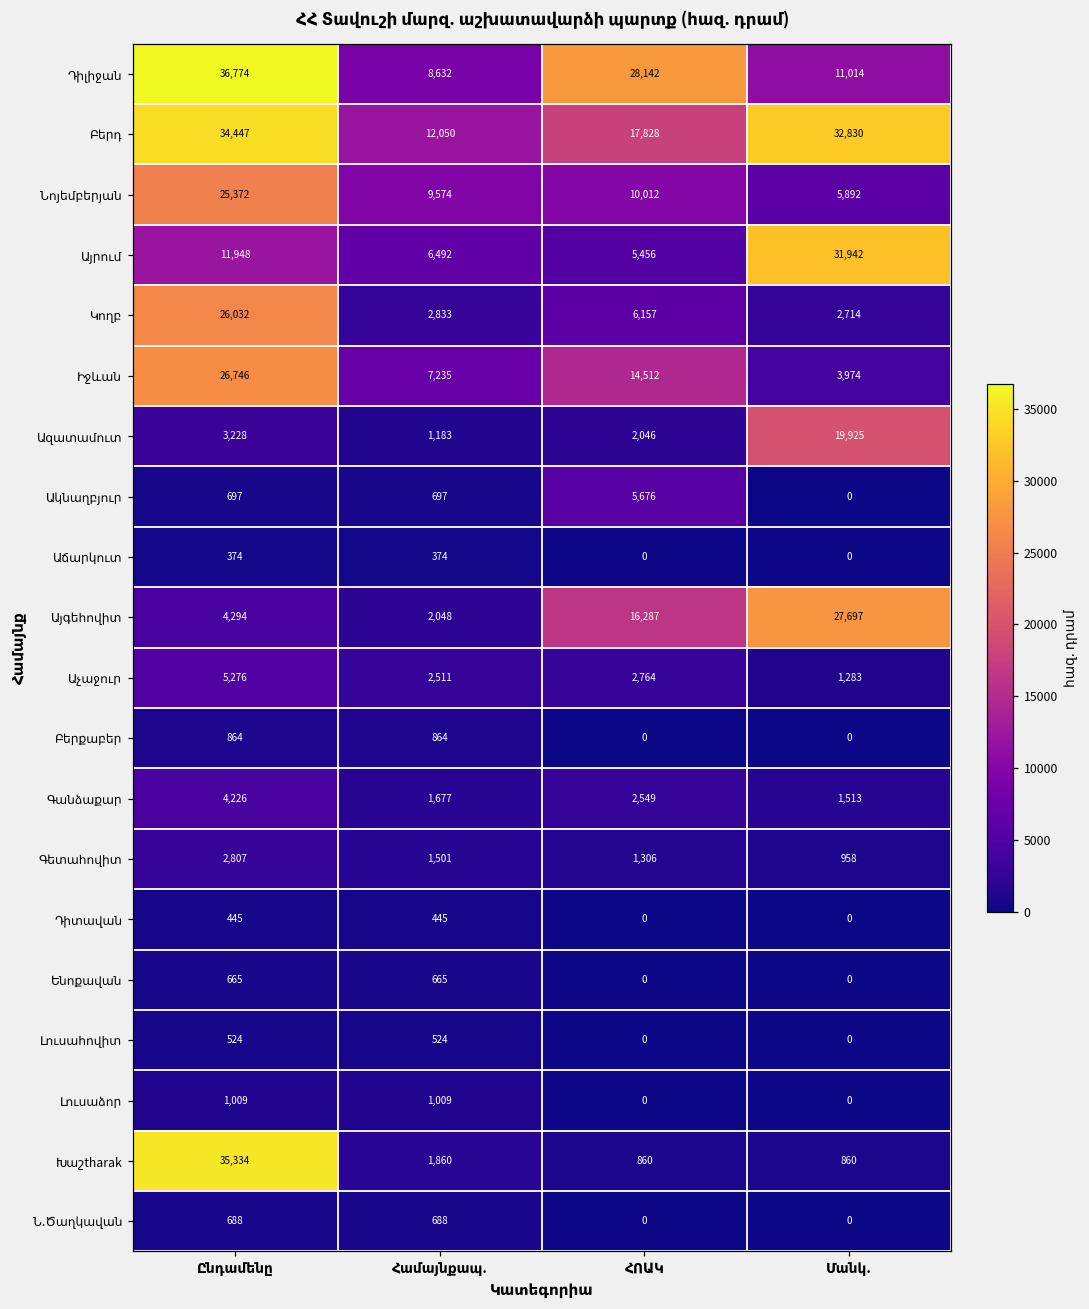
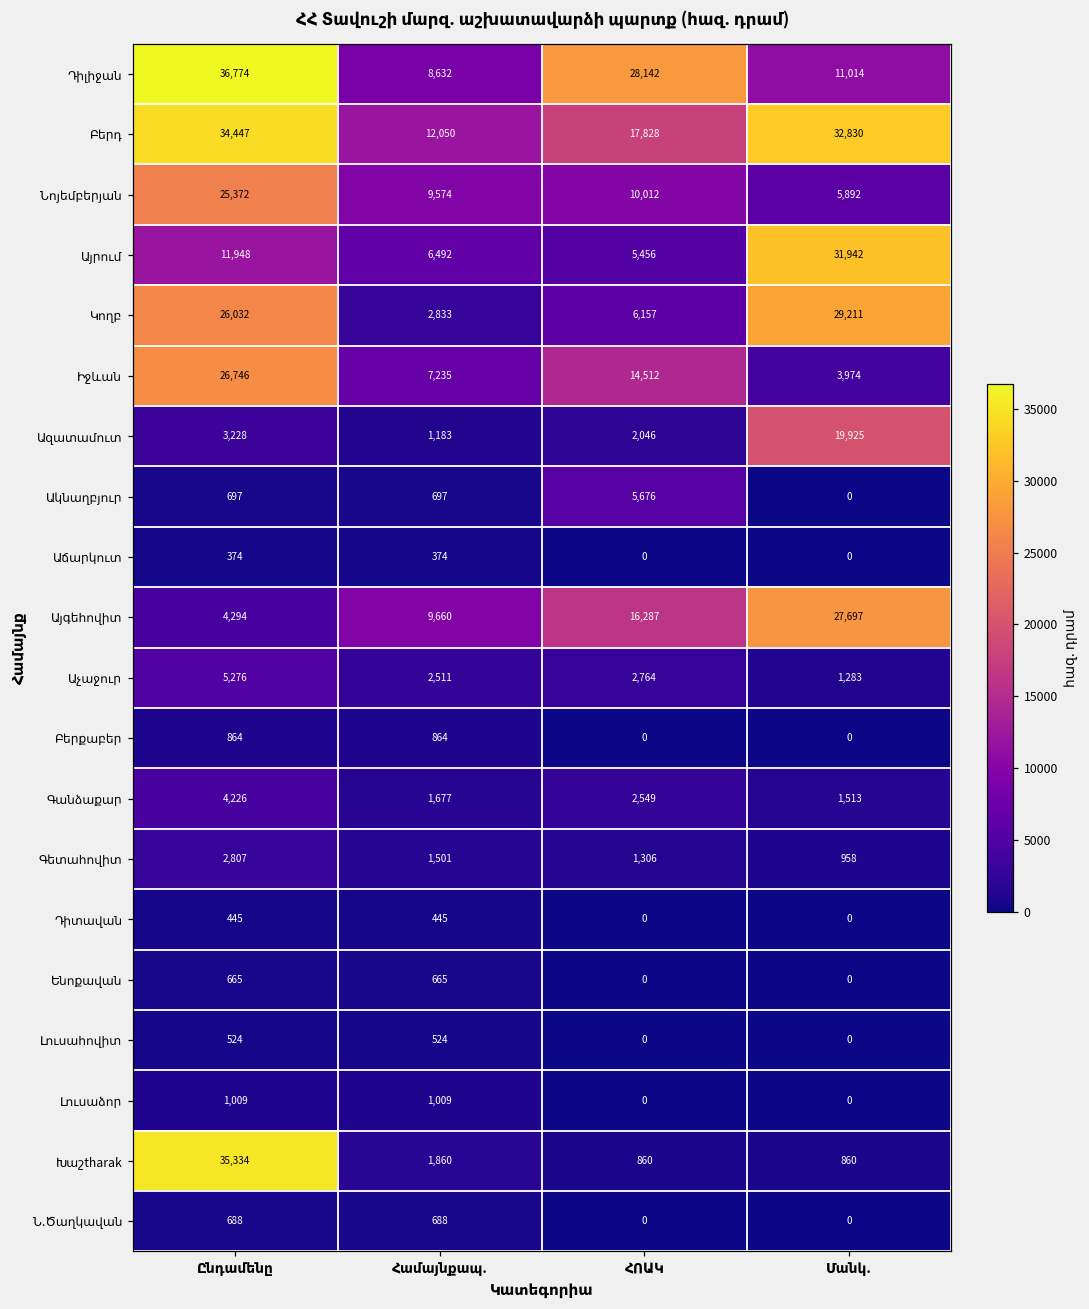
Կողբ, Մանկ.: 2,714 -> 29,211
Այգեհովիտ, Համայնքապ.: 2,048 -> 9,660
